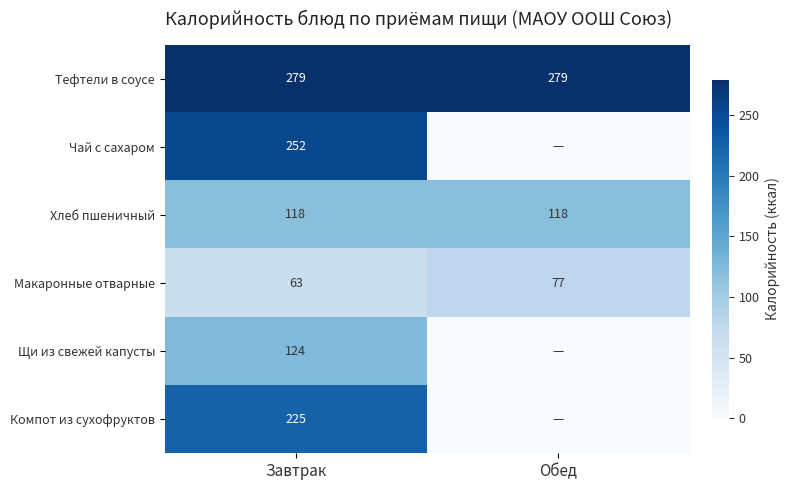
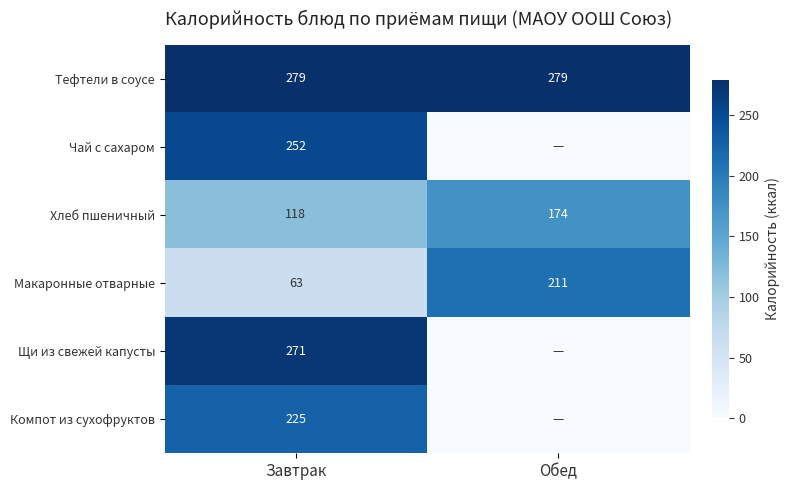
Хлеб пшеничный, Обед: 118 -> 174
Макаронные отварные, Обед: 77 -> 211
Щи из свежей капусты, Завтрак: 124 -> 271
